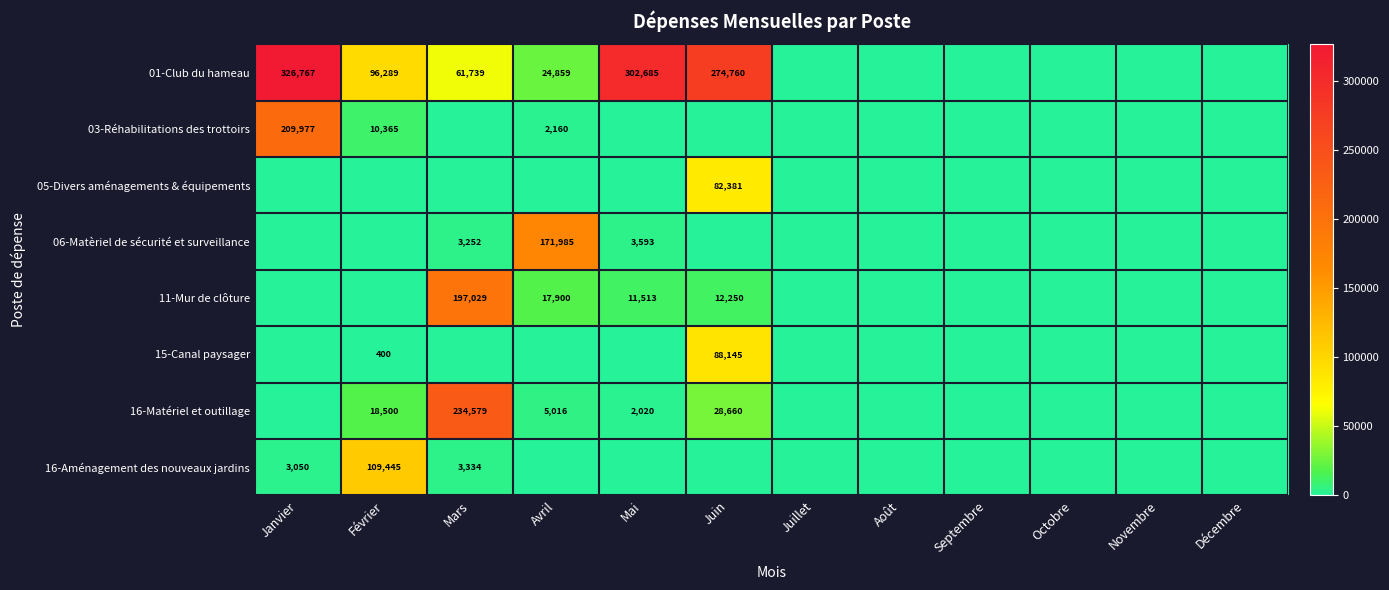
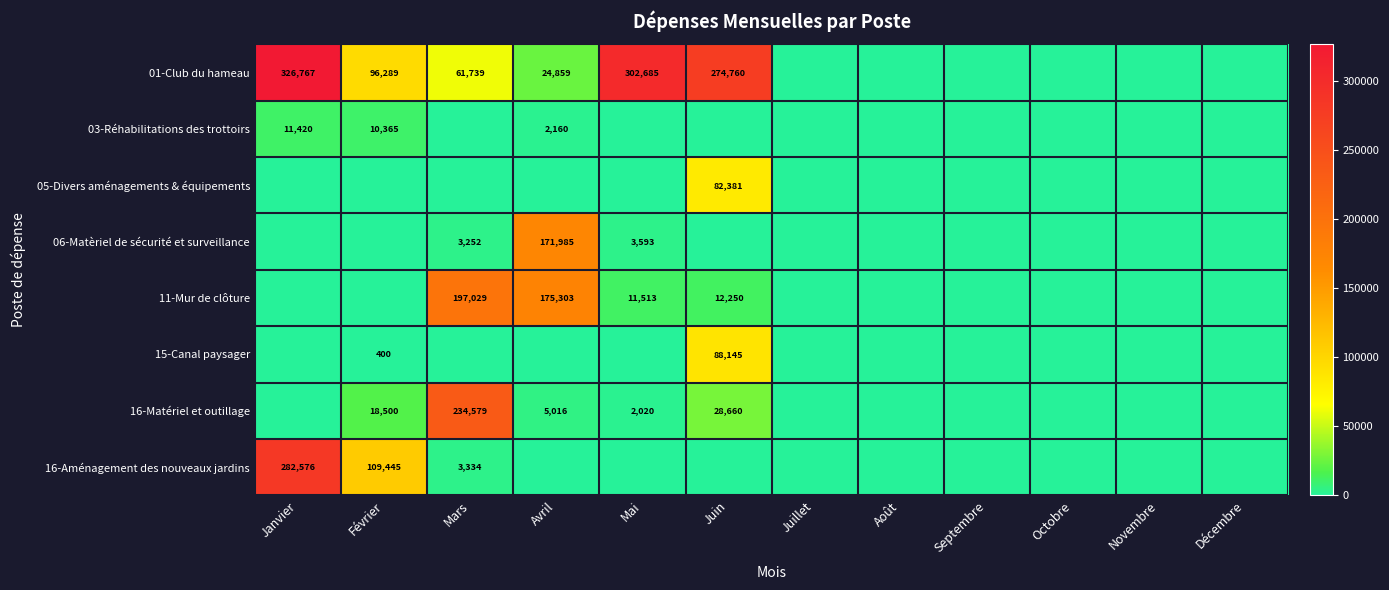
03-Réhabilitations des trottoirs, Janvier: 209,977 -> 11,420
11-Mur de clôture, Avril: 17,900 -> 175,303
16-Aménagement des nouveaux jardins, Janvier: 3,050 -> 282,576
